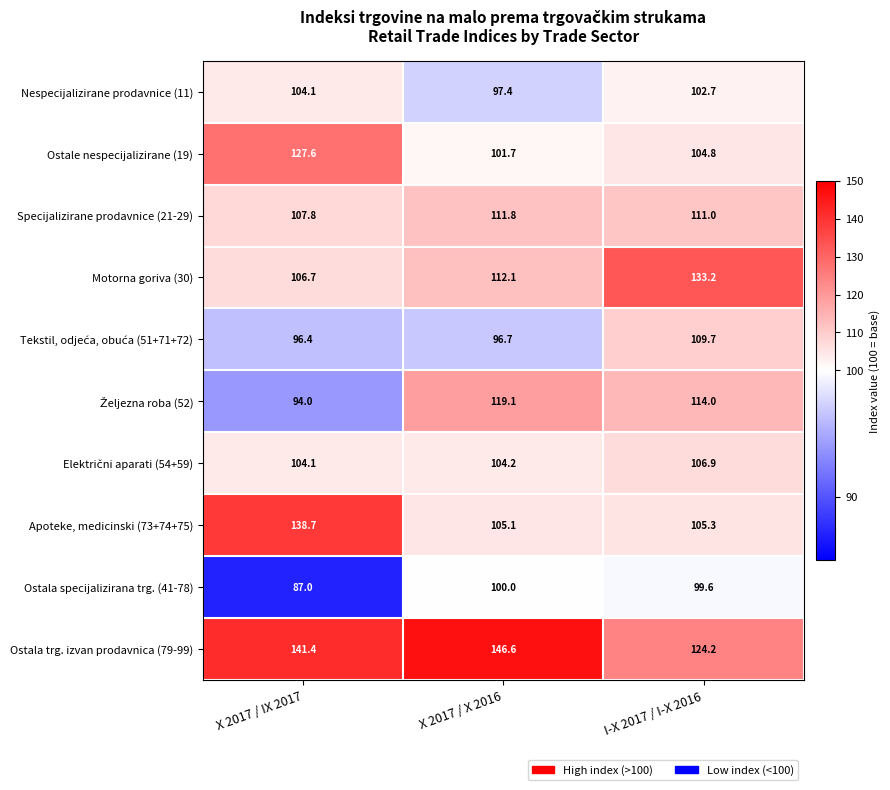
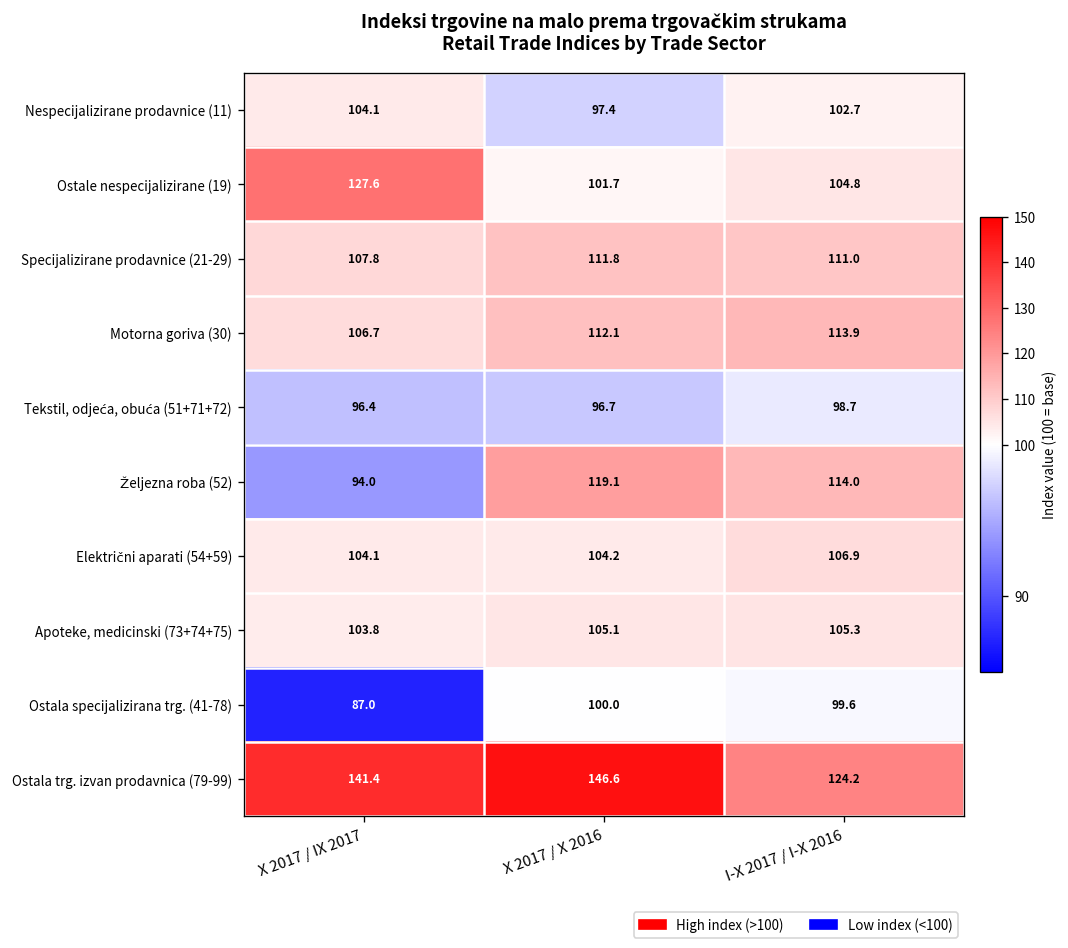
Motorna goriva (30), I-X 2017 / I-X 2016: 133.2 -> 113.9
Tekstil, odjeća, obuća (51+71+72), I-X 2017 / I-X 2016: 109.7 -> 98.7
Apoteke, medicinski (73+74+75), X 2017 / IX 2017: 138.7 -> 103.8
